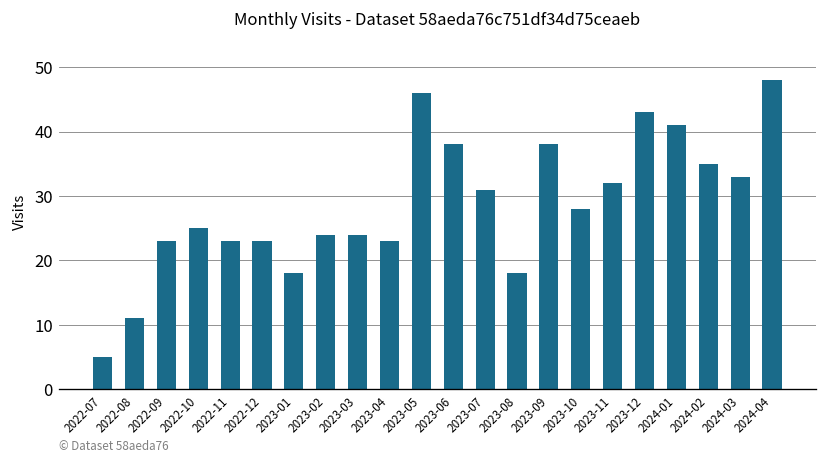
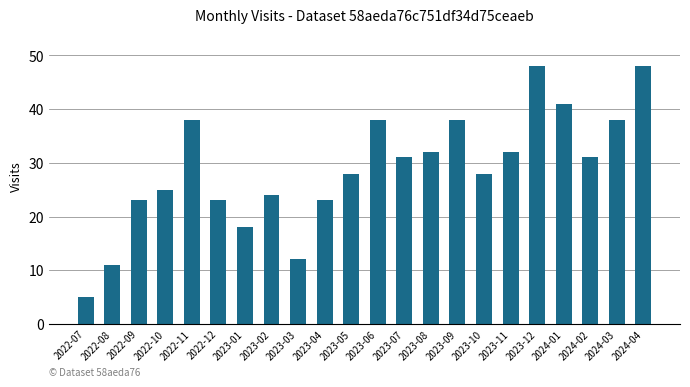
2022-11: 23 -> 38
2023-03: 24 -> 12
2023-05: 46 -> 28
2023-08: 18 -> 32
2023-12: 43 -> 48
2024-02: 35 -> 31
2024-03: 33 -> 38
